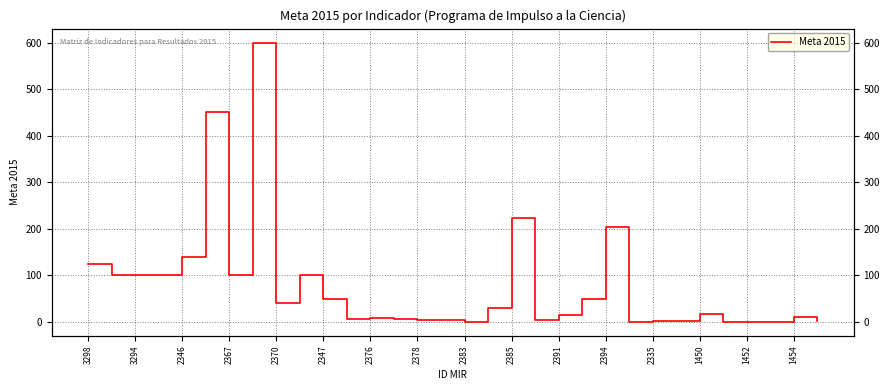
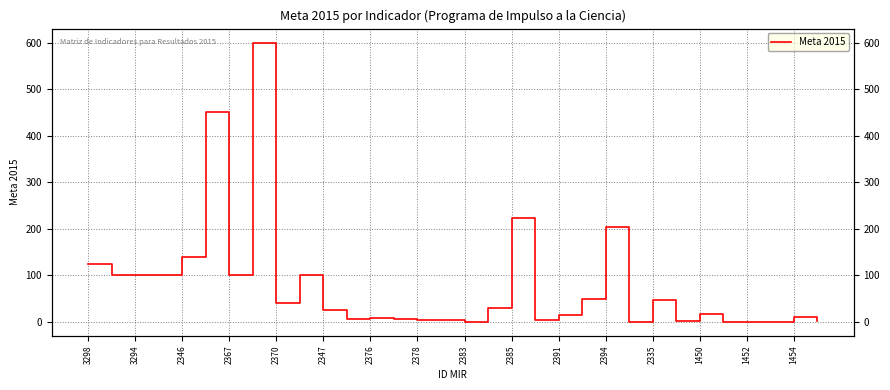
2347: 50 -> 30
2335: 0 -> 50
